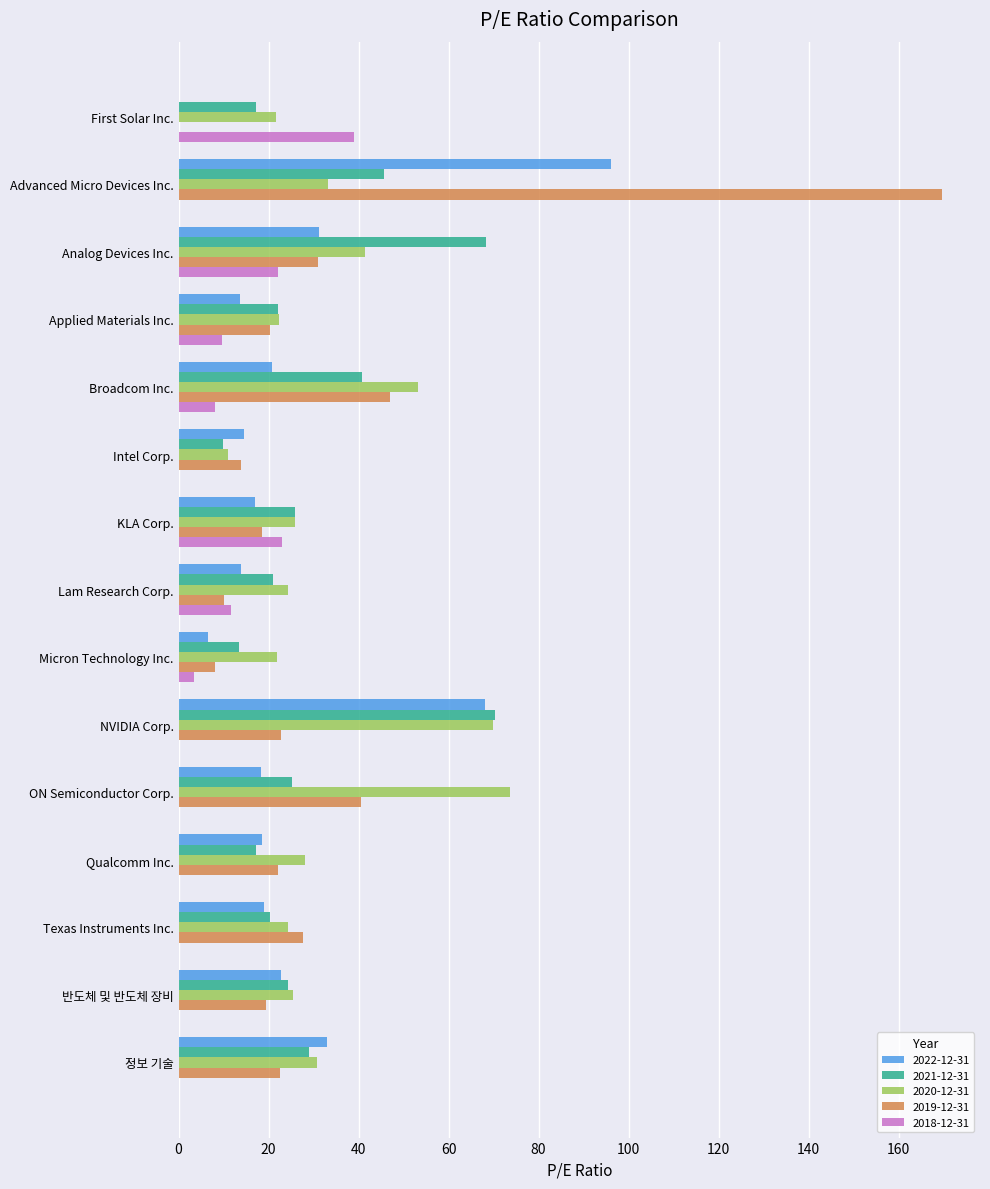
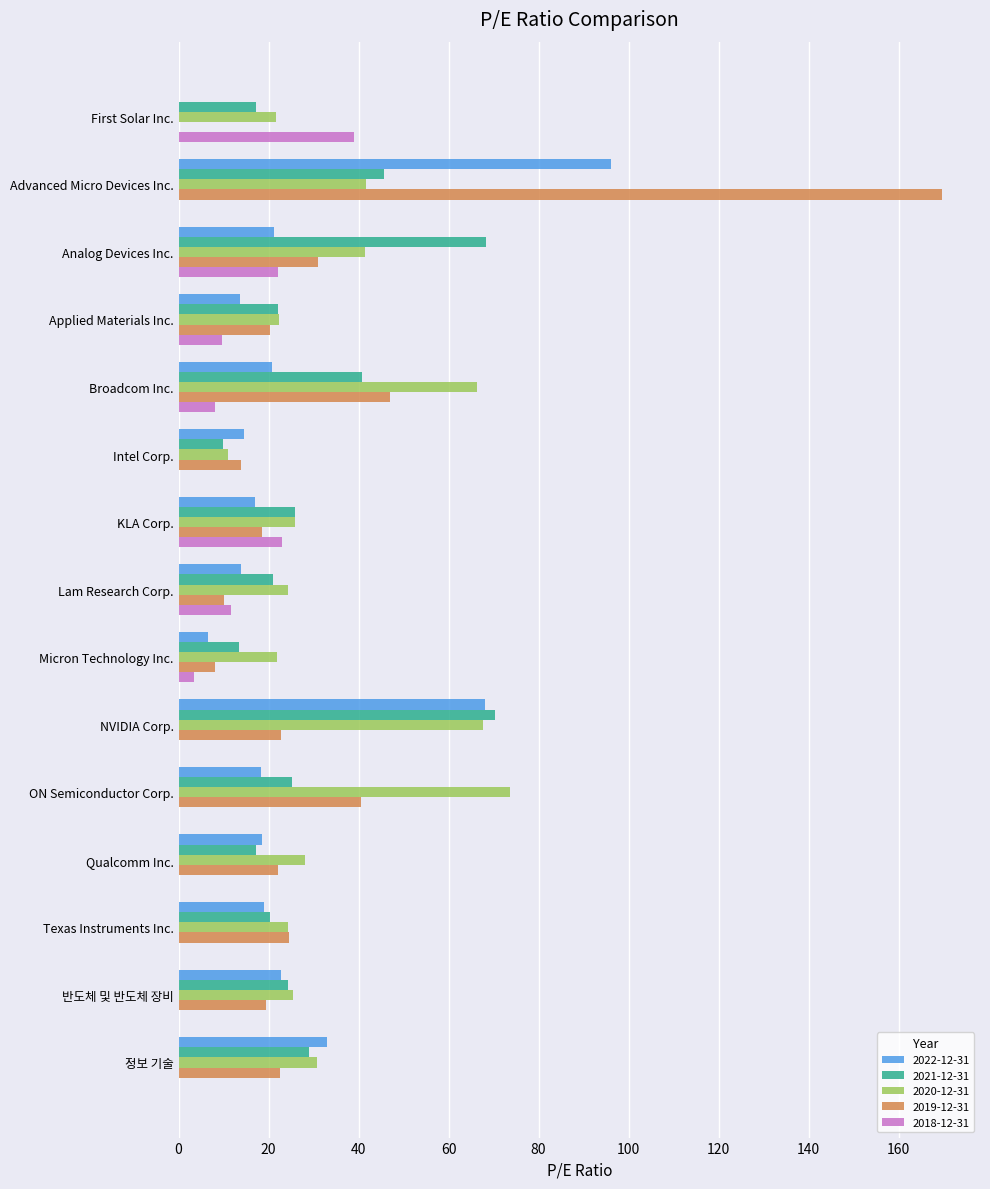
2020-12-31, Advanced Micro Devices Inc.: 33 -> 42
2022-12-31, Analog Devices Inc.: 31 -> 21
2020-12-31, Broadcom Inc.: 53 -> 66
2020-12-31, NVIDIA Corp.: 70 -> 68
2019-12-31, Texas Instruments Inc.: 28 -> 24
